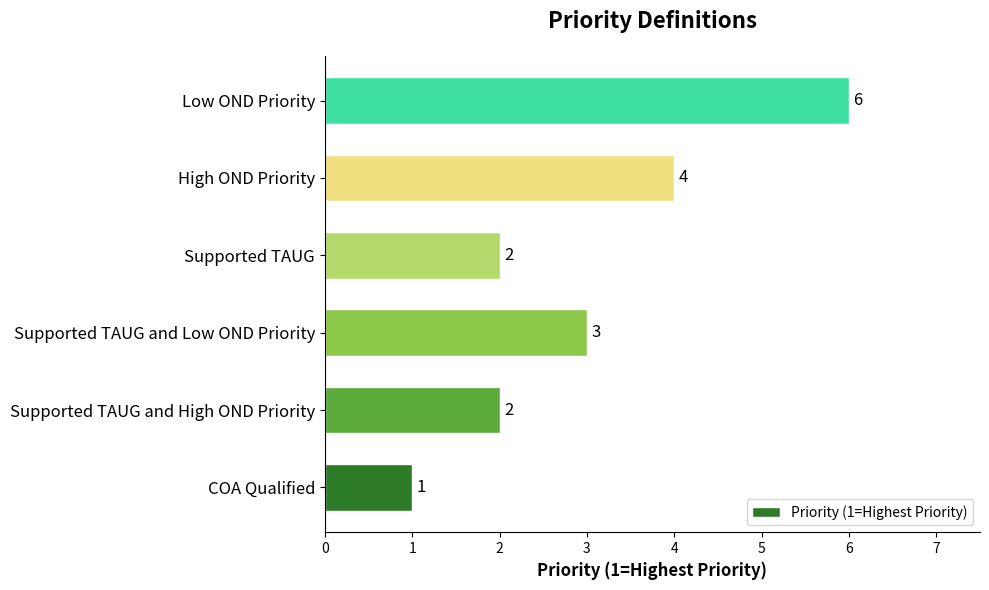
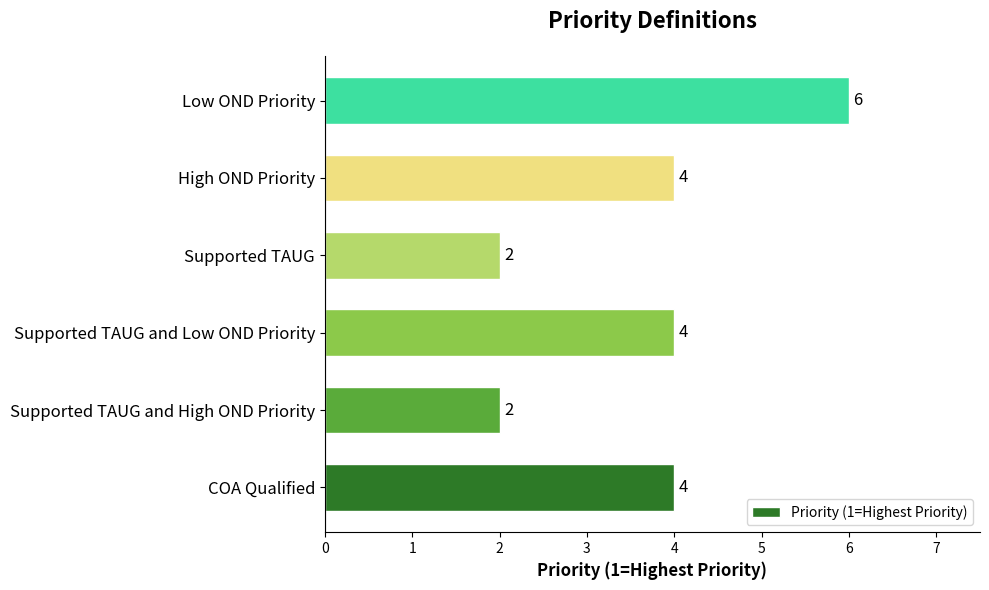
Supported TAUG and Low OND Priority: 3 -> 4
COA Qualified: 1 -> 4
